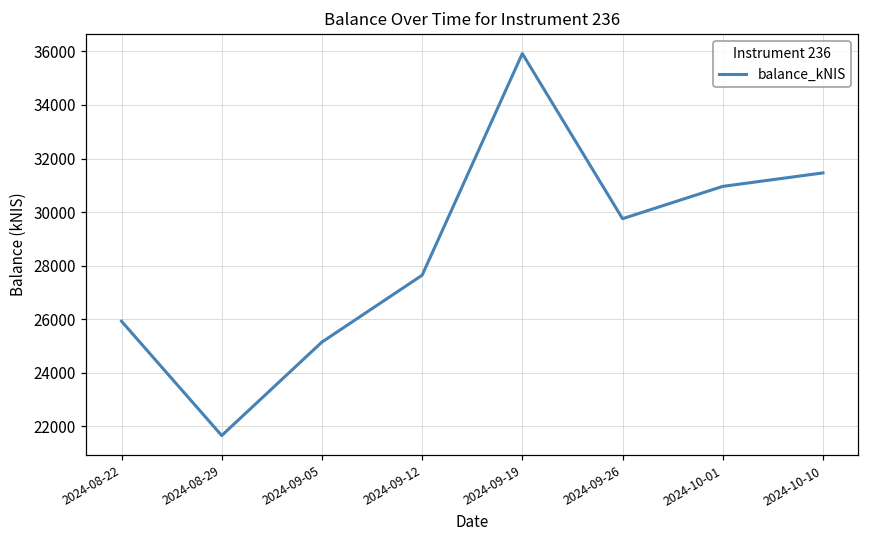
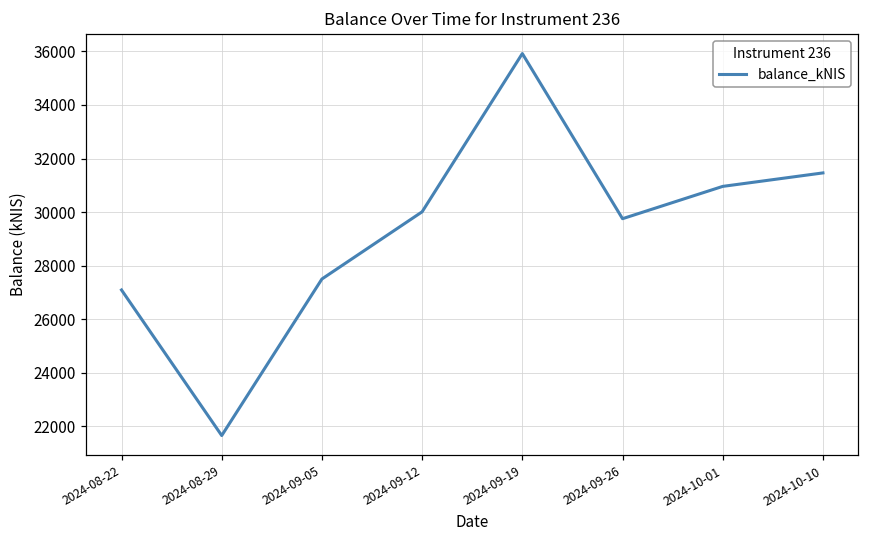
2024-08-22: 25900 -> 27100
2024-09-05: 25100 -> 27500
2024-09-12: 27600 -> 30000
